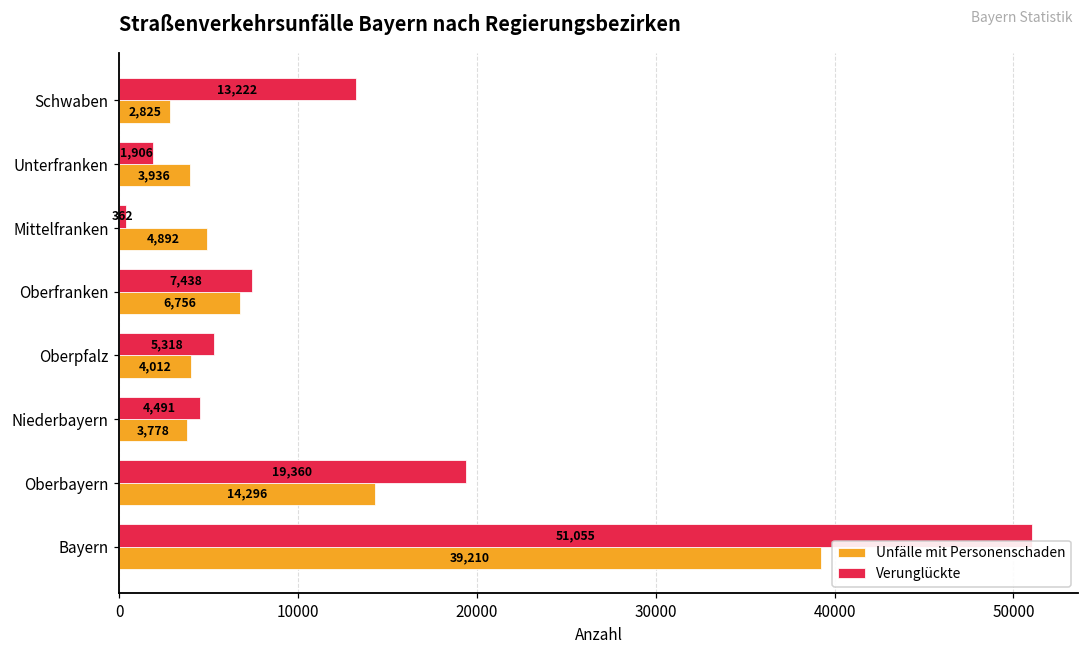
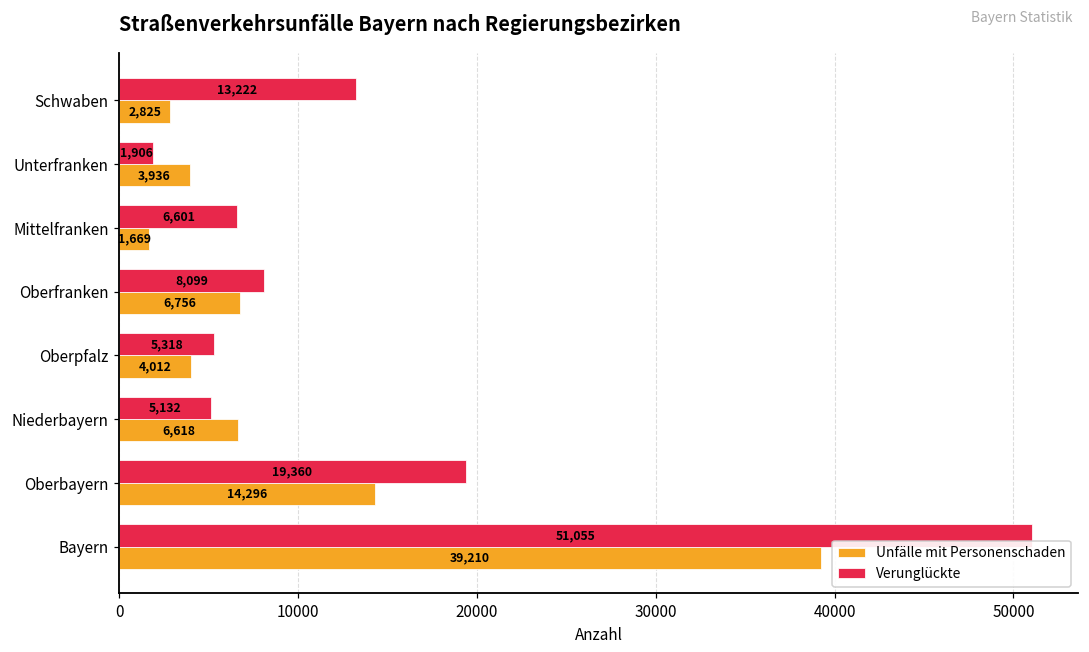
Verunglückte, Mittelfranken: 362 -> 6,601
Unfälle mit Personenschaden, Mittelfranken: 4,892 -> 1,669
Verunglückte, Oberfranken: 7,438 -> 8,099
Verunglückte, Niederbayern: 4,491 -> 5,132
Unfälle mit Personenschaden, Niederbayern: 3,778 -> 6,618
